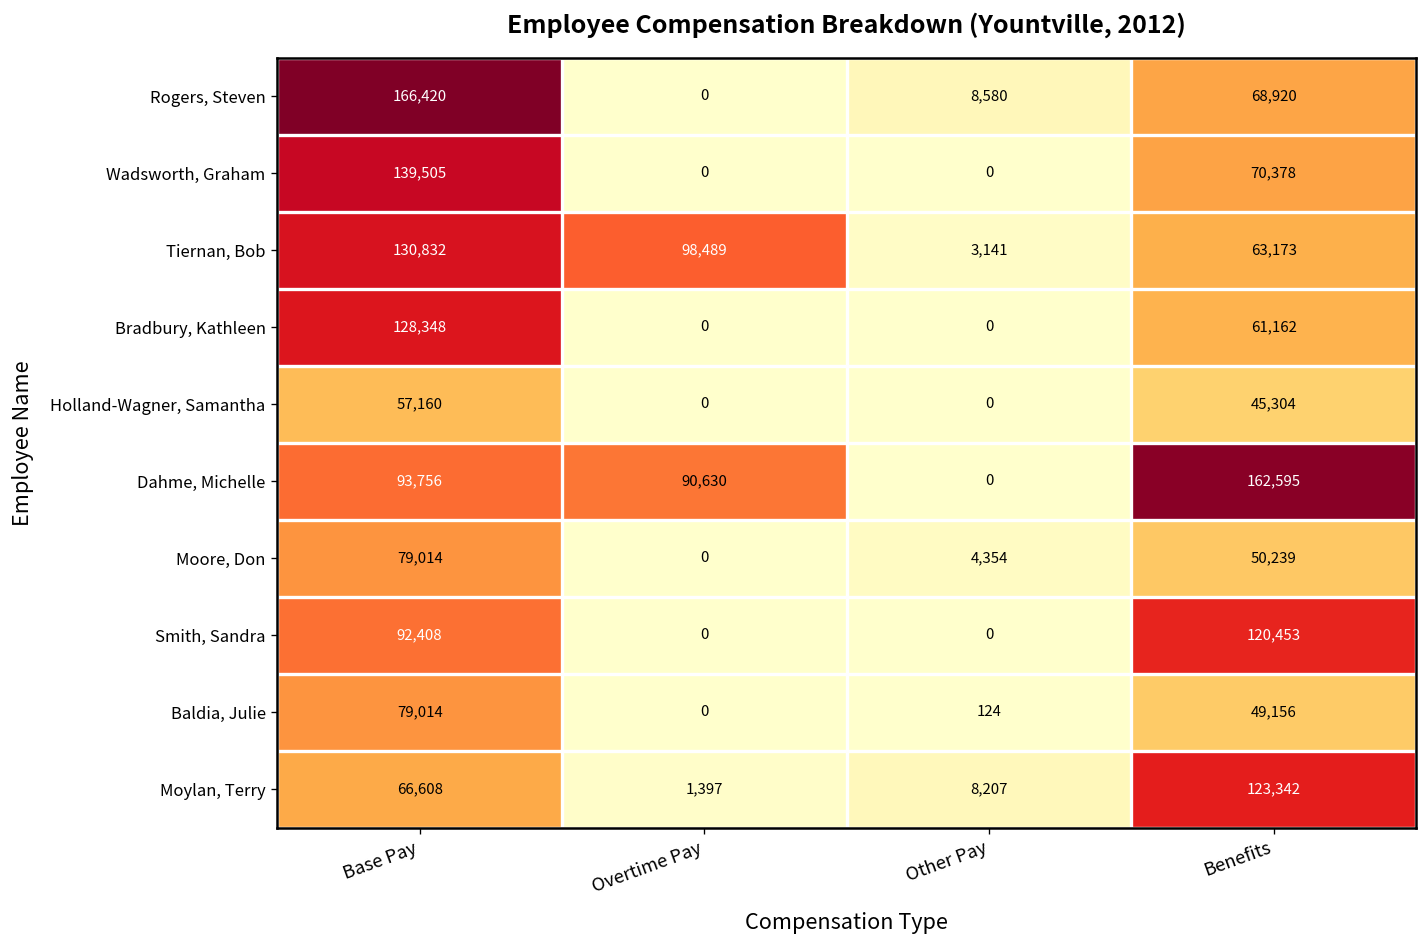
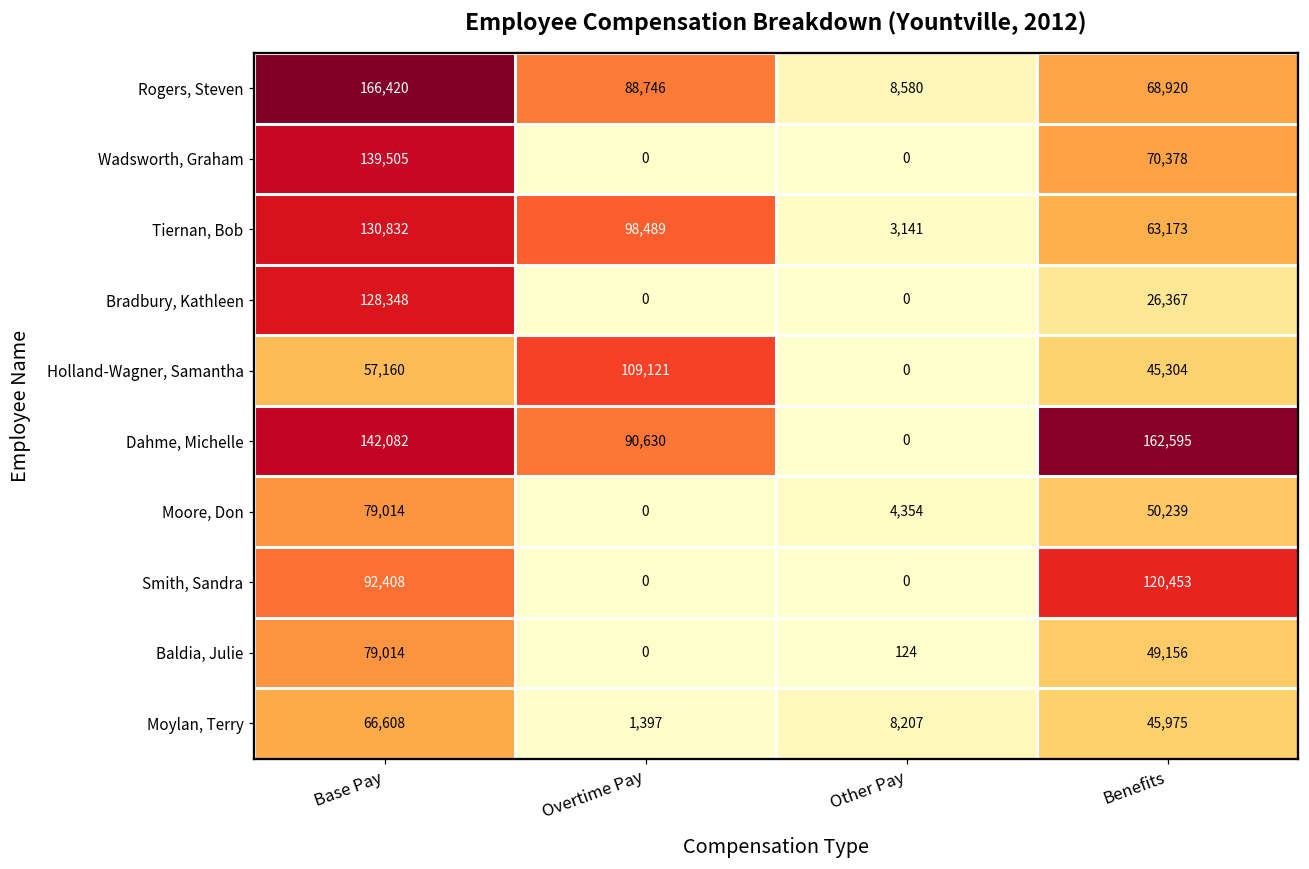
Rogers, Steven, Overtime Pay: 0 -> 88,746
Bradbury, Kathleen, Benefits: 61,162 -> 26,367
Holland-Wagner, Samantha, Overtime Pay: 0 -> 109,121
Dahme, Michelle, Base Pay: 93,756 -> 142,082
Moylan, Terry, Benefits: 123,342 -> 45,975
